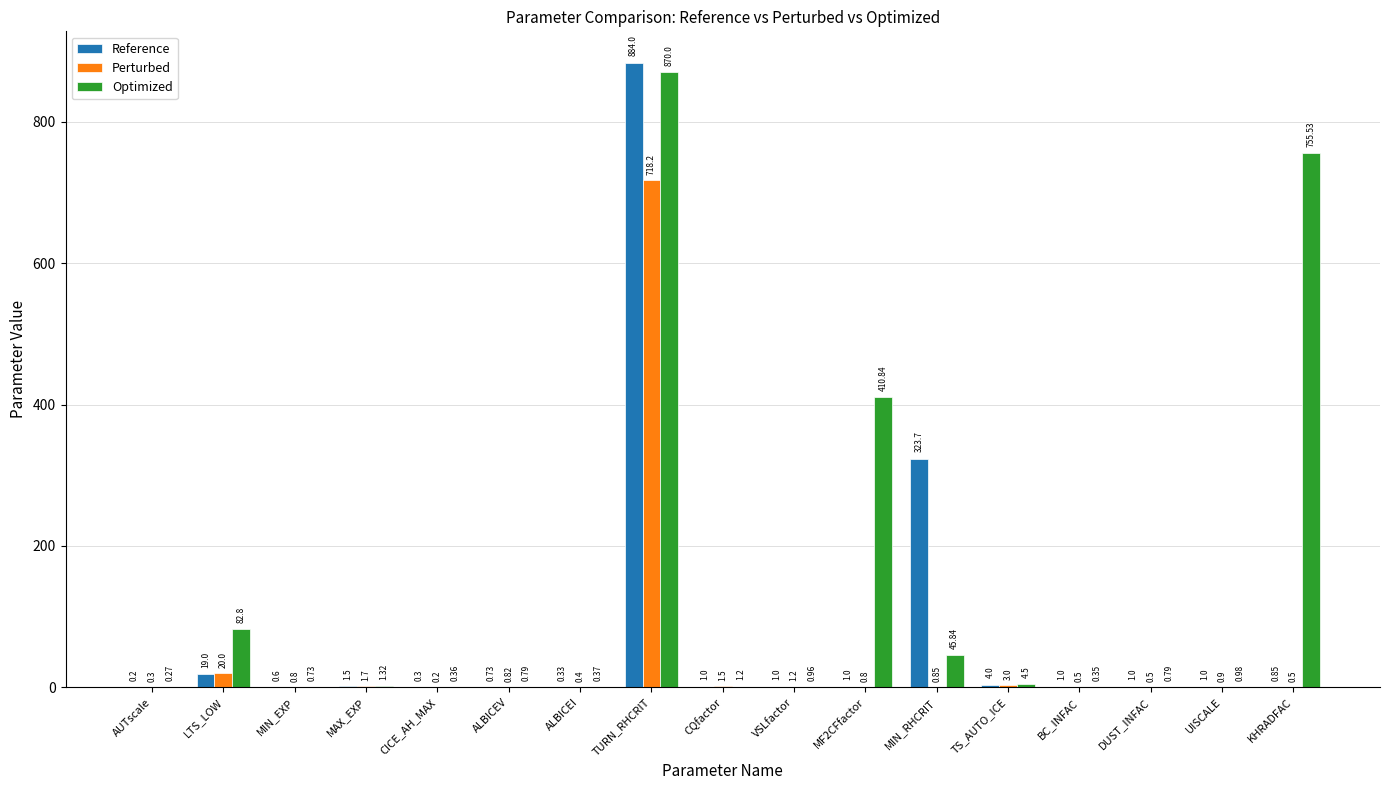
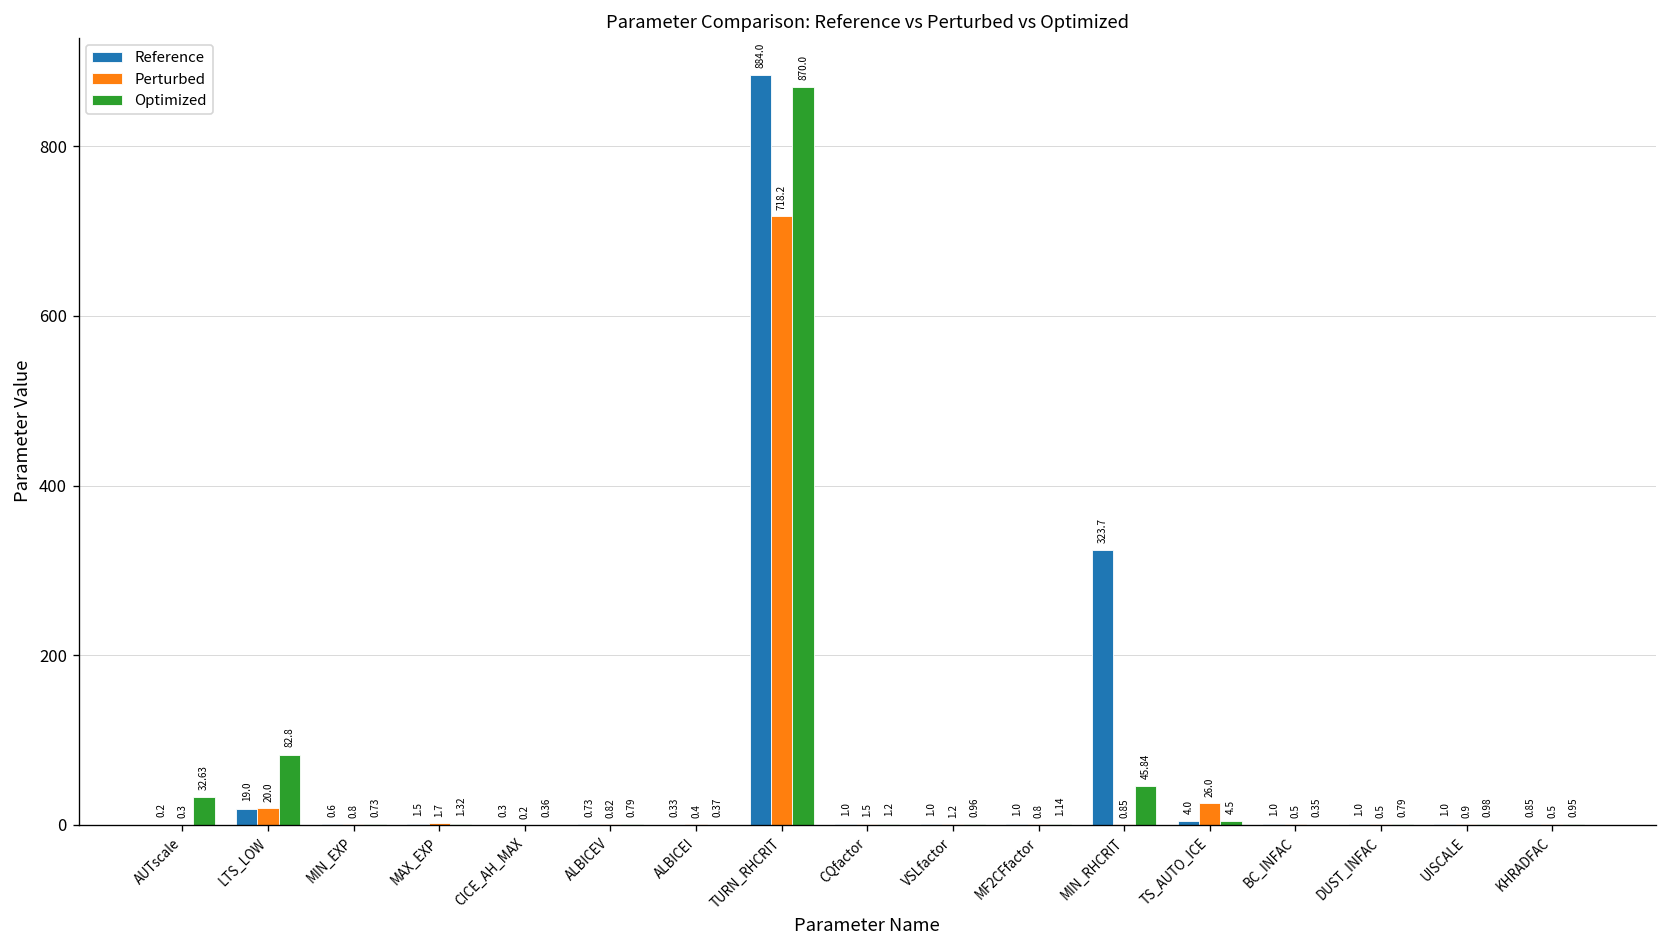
Optimized, AUTscale: 0.27 -> 32.63
Optimized, MF2CFfactor: 410.84 -> 1.14
Perturbed, TS_AUTO_ICE: 3.0 -> 26.0
Optimized, KHRADFAC: 755.53 -> 0.95
